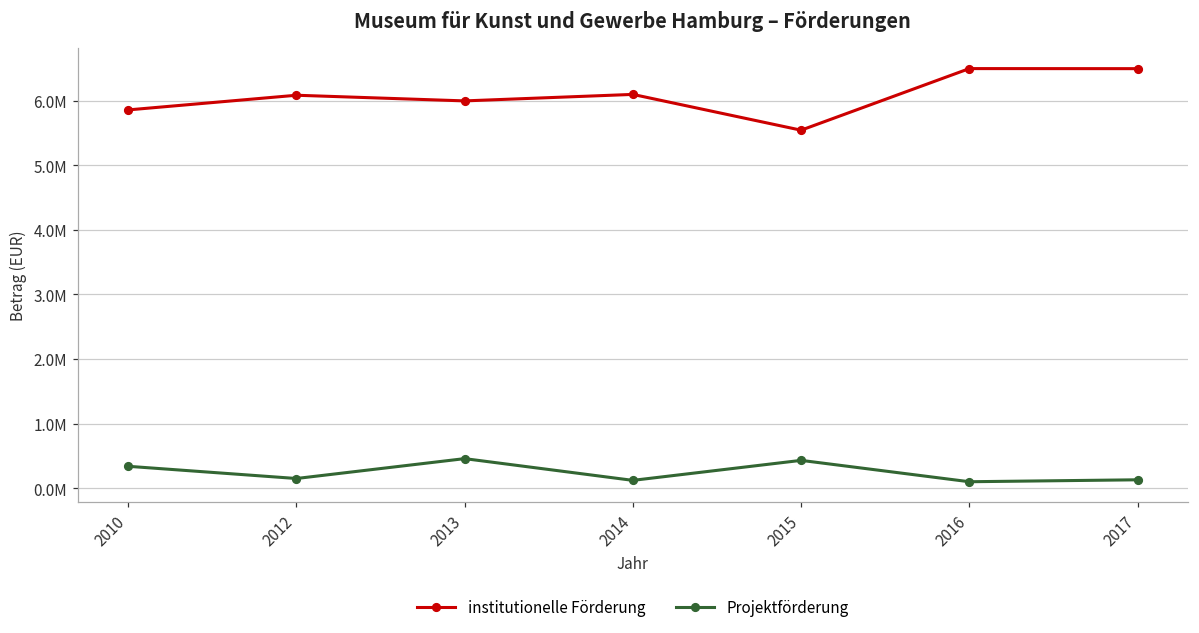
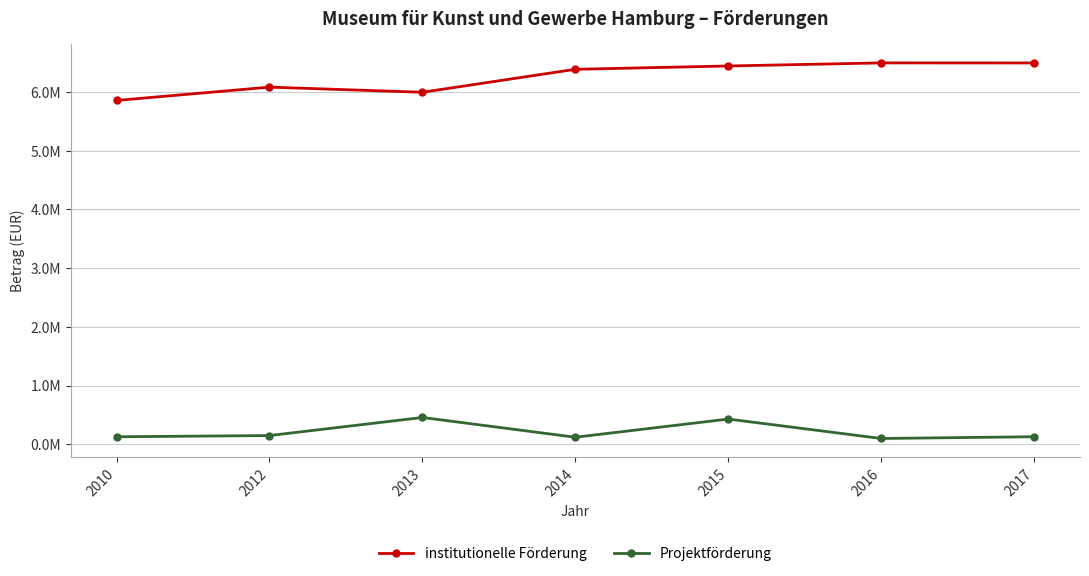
Projektförderung, 2010: 300000 -> 100000
institutionelle Förderung, 2014: 6100000 -> 6400000
institutionelle Förderung, 2015: 5500000 -> 6400000
